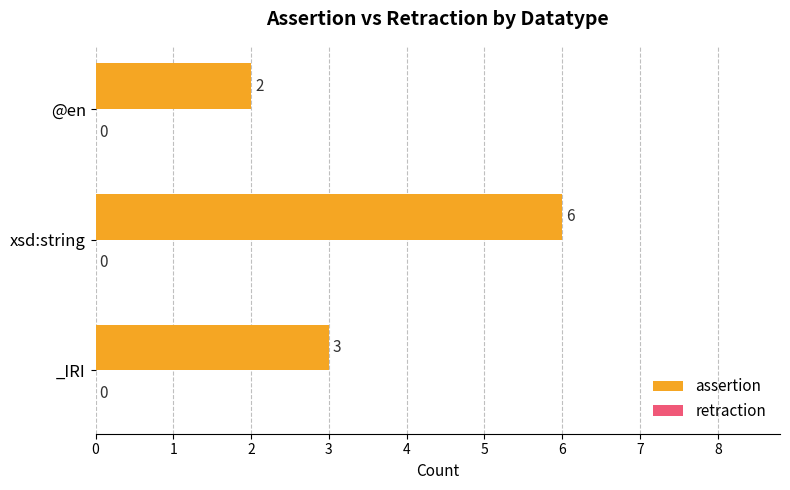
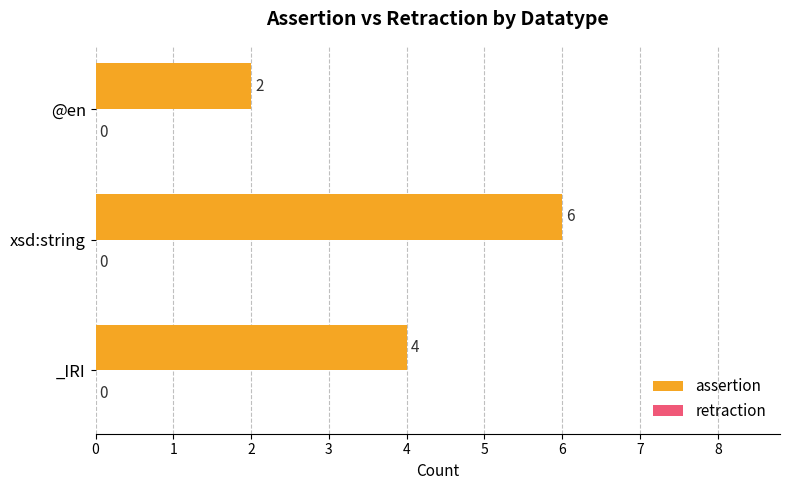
assertion, _IRI: 3 -> 4
